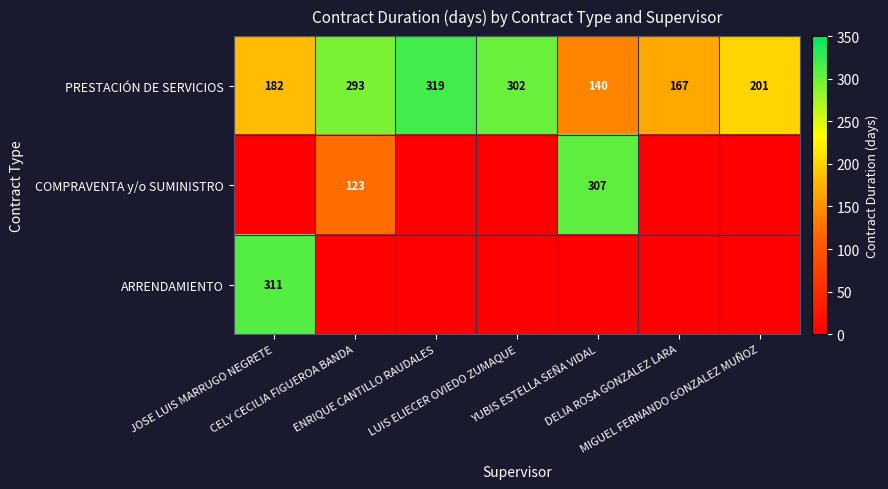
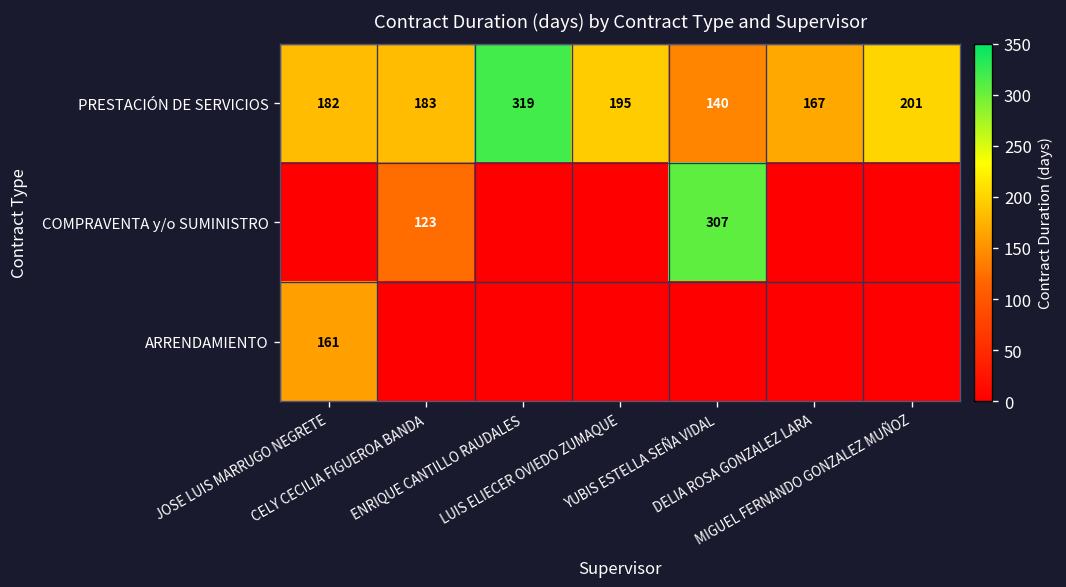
PRESTACIÓN DE SERVICIOS, CELY CECILIA FIGUEROA BANDA: 293 -> 183
PRESTACIÓN DE SERVICIOS, LUIS ELIECER OVIEDO ZUMAQUE: 302 -> 195
ARRENDAMIENTO, JOSE LUIS MARRUGO NEGRETE: 311 -> 161
